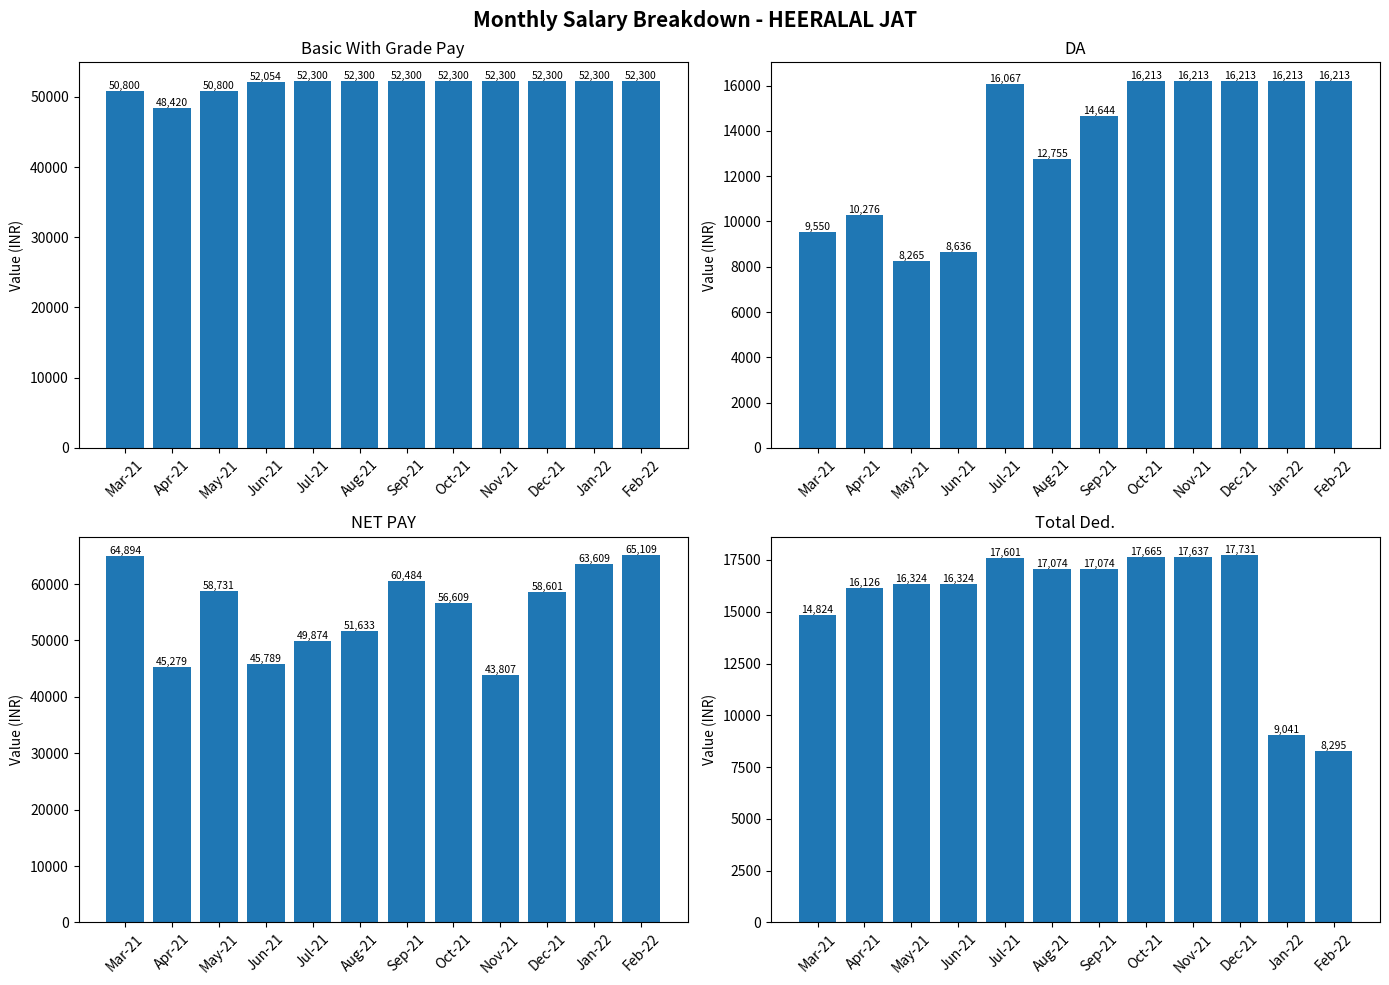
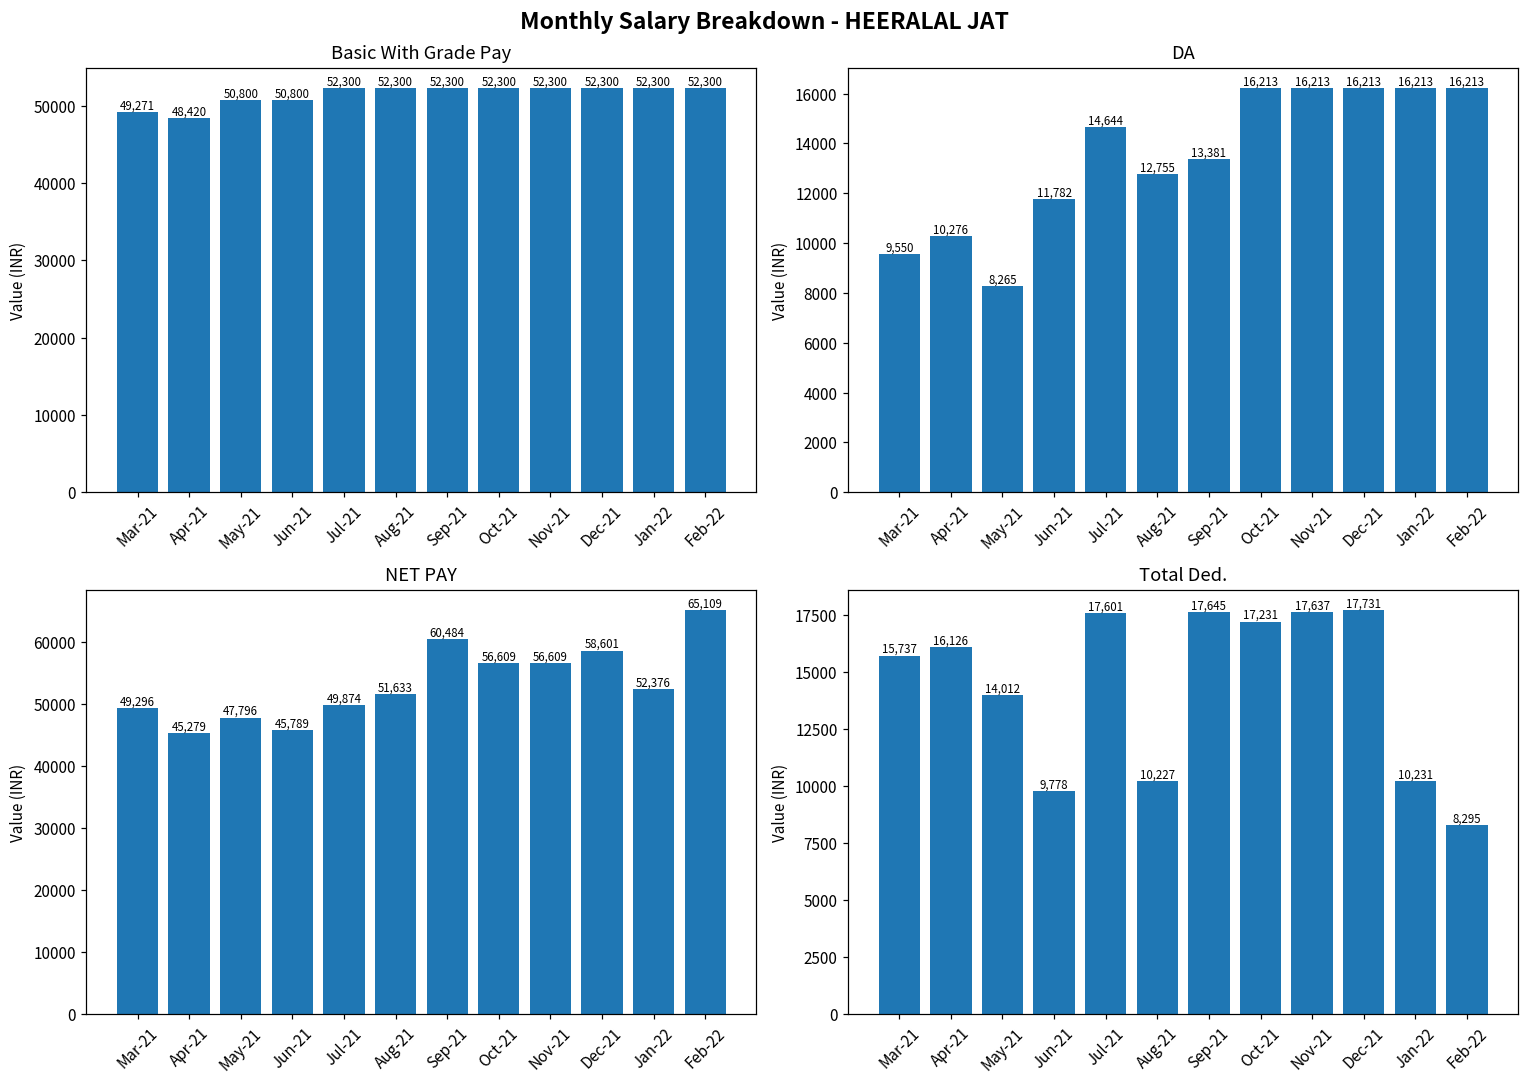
Basic With Grade Pay, Mar-21: 50,800 -> 49,271
Basic With Grade Pay, Jun-21: 52,054 -> 50,800
DA, Jun-21: 8,636 -> 11,782
DA, Jul-21: 16,067 -> 14,644
DA, Sep-21: 14,644 -> 13,381
NET PAY, Mar-21: 64,894 -> 49,296
NET PAY, May-21: 58,731 -> 47,796
NET PAY, Nov-21: 43,807 -> 56,609
NET PAY, Jan-22: 63,609 -> 52,376
Total Ded., Mar-21: 14,824 -> 15,737
Total Ded., May-21: 16,324 -> 14,012
Total Ded., Jun-21: 16,324 -> 9,778
Total Ded., Aug-21: 17,074 -> 10,227
Total Ded., Sep-21: 17,074 -> 17,645
Total Ded., Oct-21: 17,665 -> 17,231
Total Ded., Jan-22: 9,041 -> 10,231
